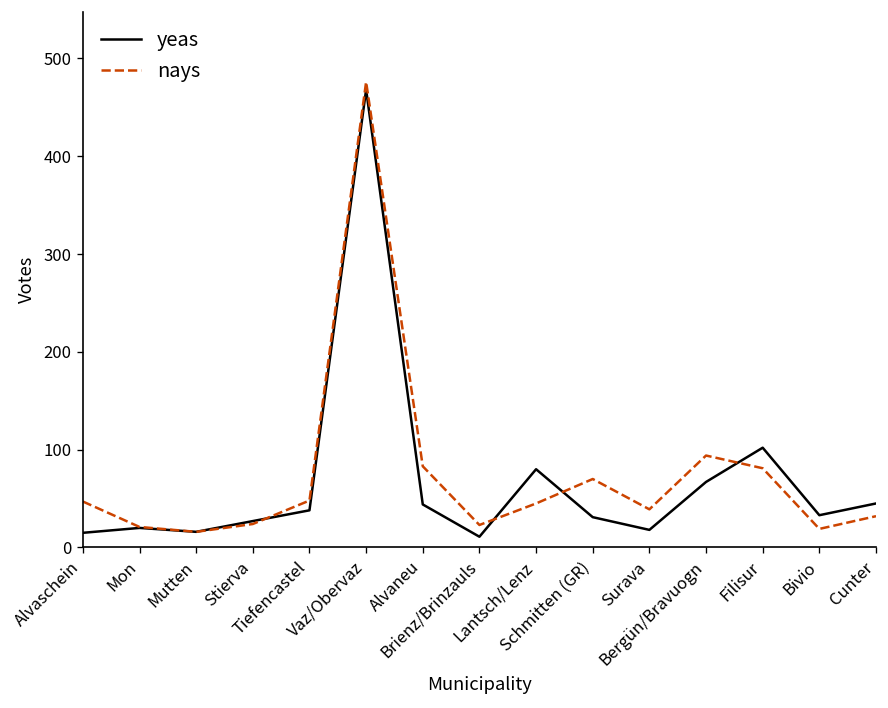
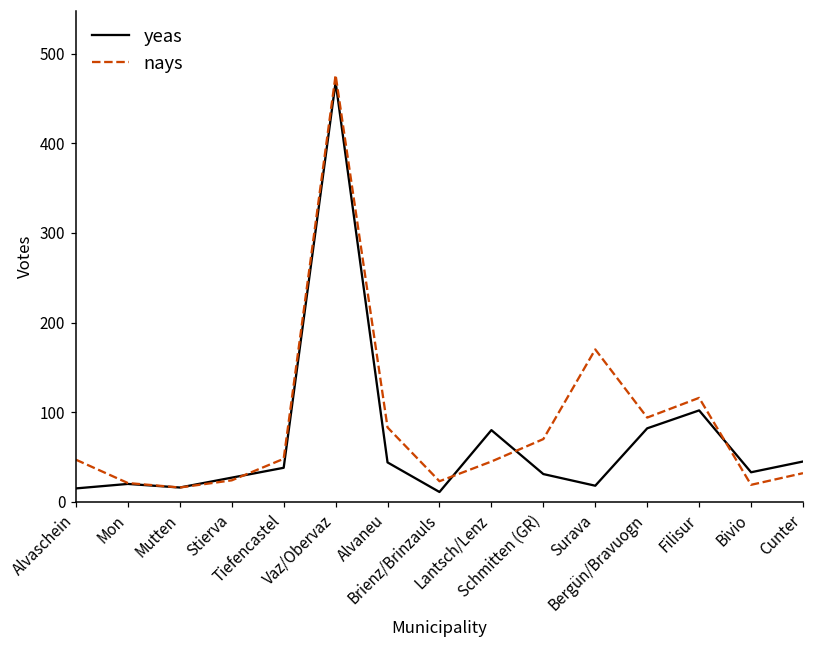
nays, Surava: 40 -> 170
yeas, Bergün/Bravuogn: 70 -> 80
nays, Filisur: 80 -> 120
